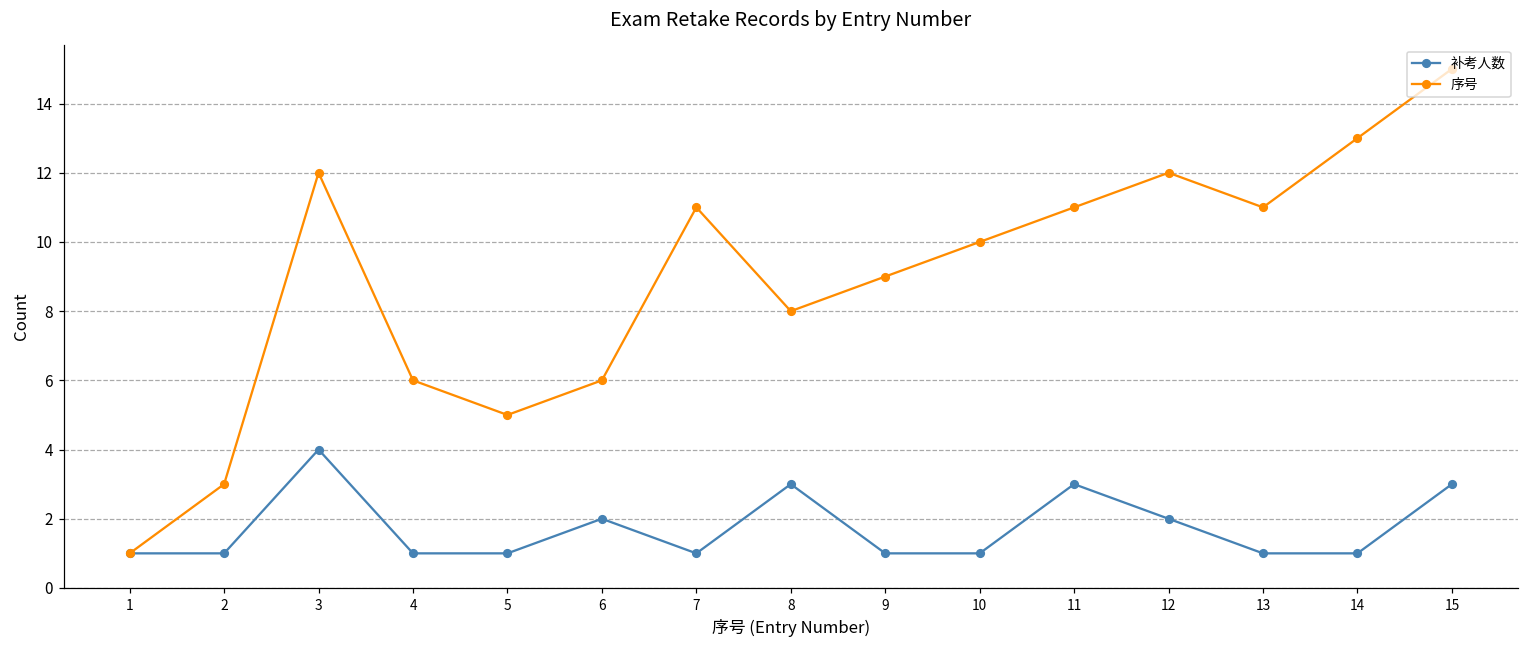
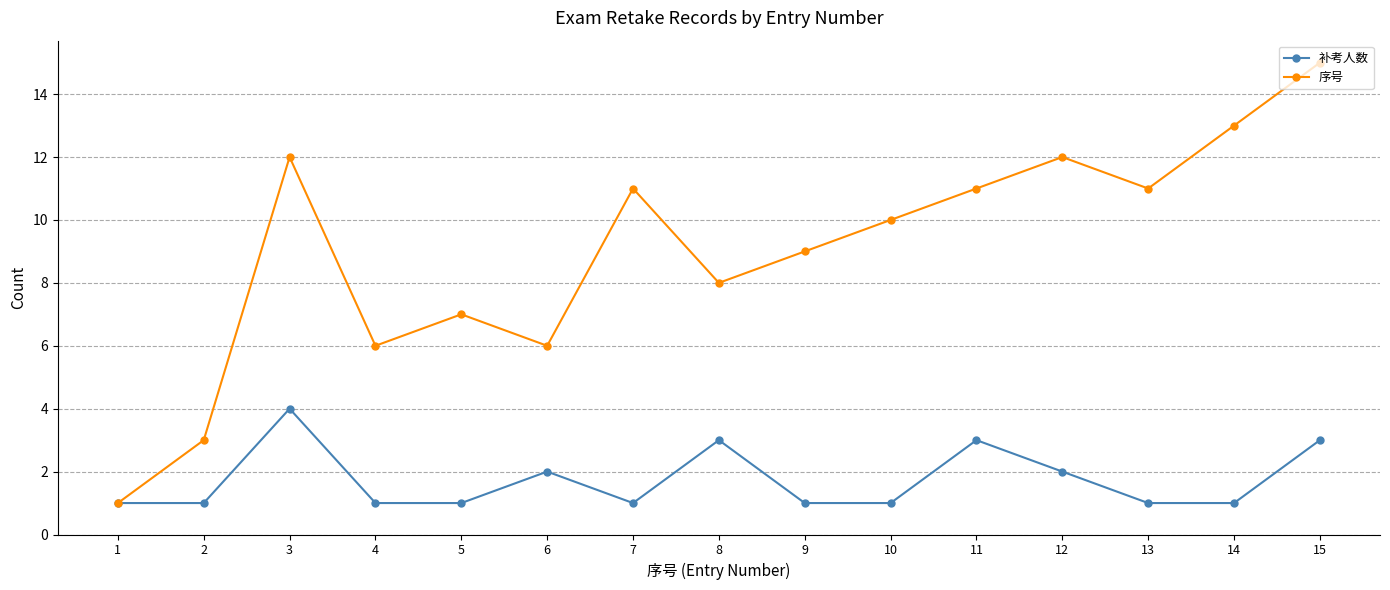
序号, 5: 5 -> 7
